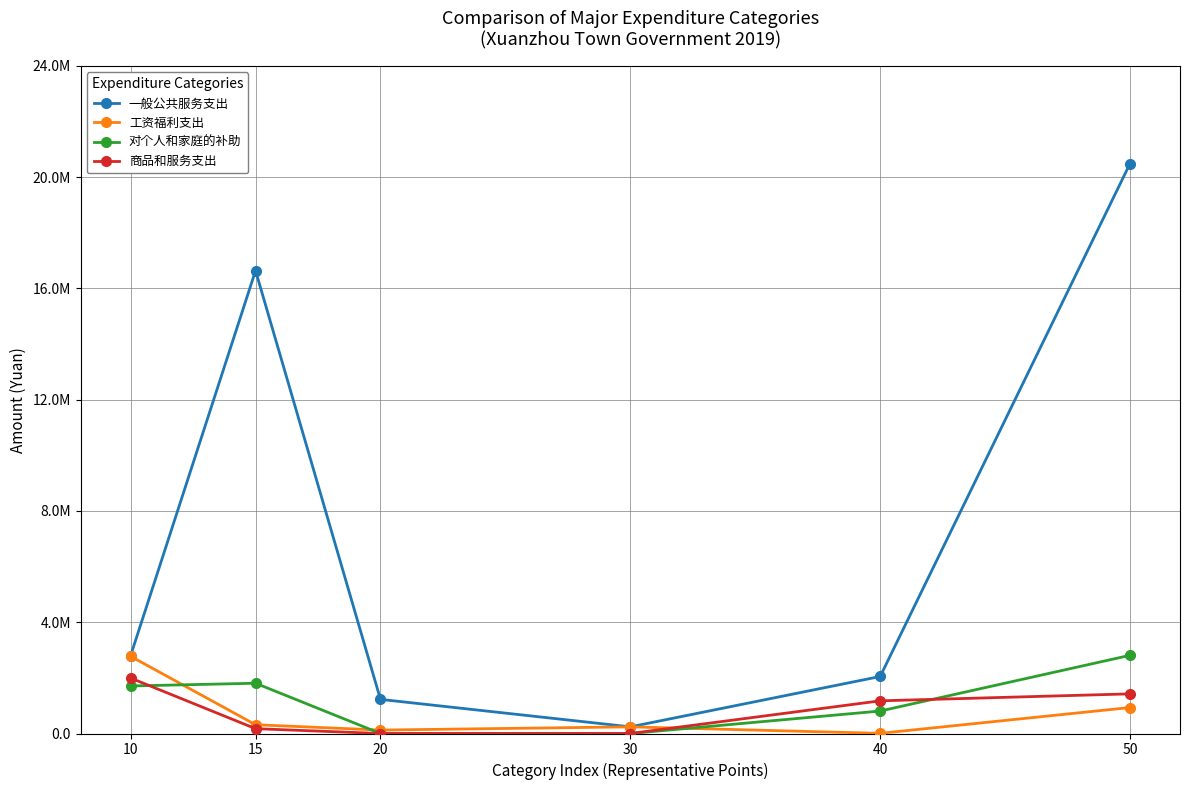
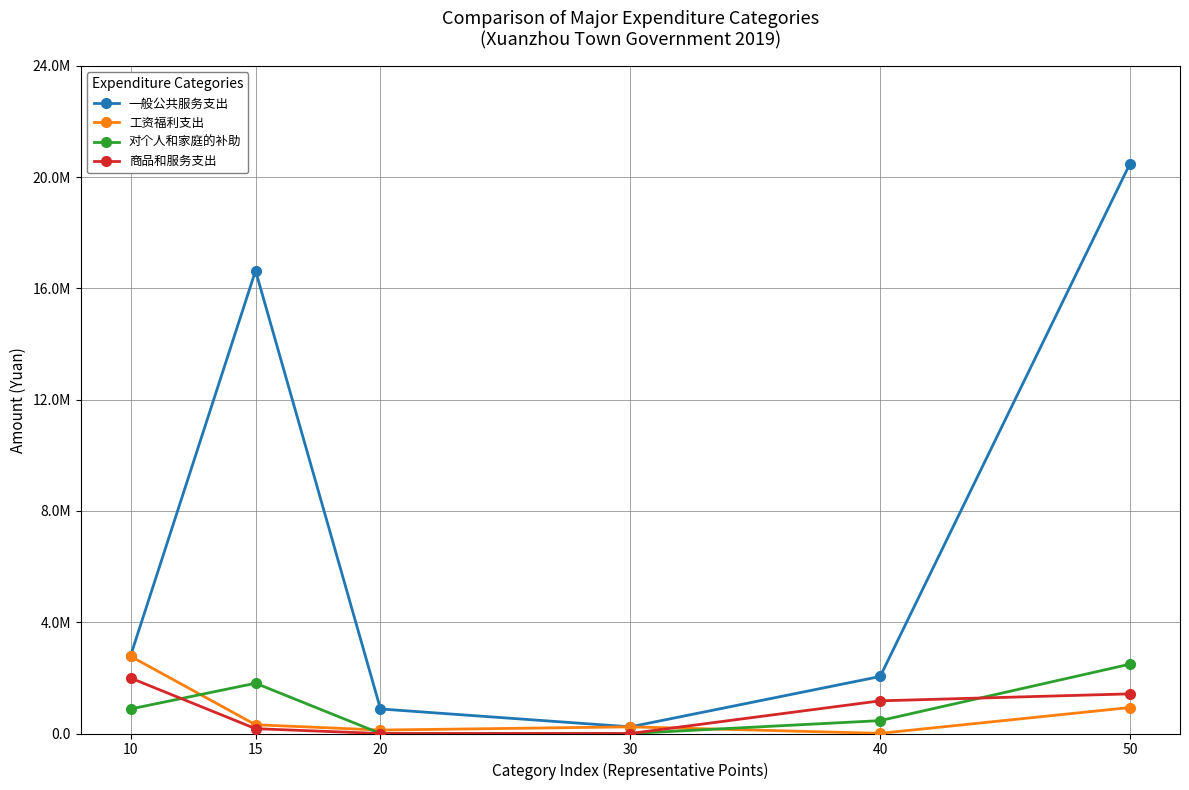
对个人和家庭的补助, 10: 1700000 -> 900000
一般公共服务支出, 20: 1200000 -> 900000
对个人和家庭的补助, 40: 800000 -> 500000
对个人和家庭的补助, 50: 2800000 -> 2500000
